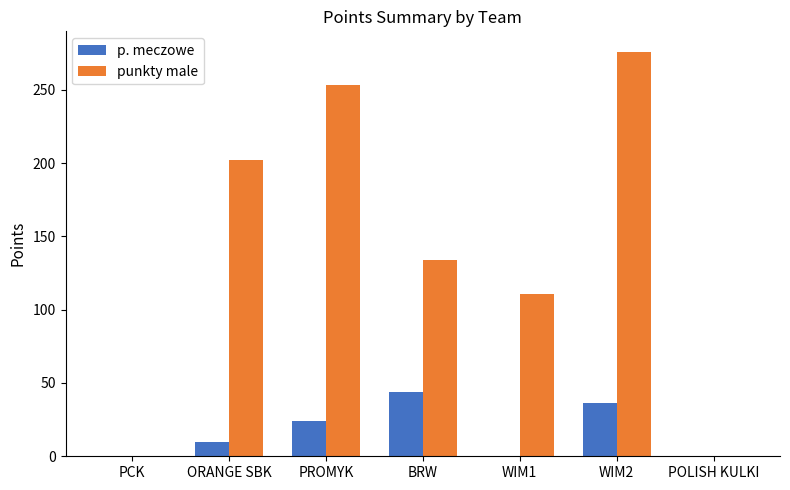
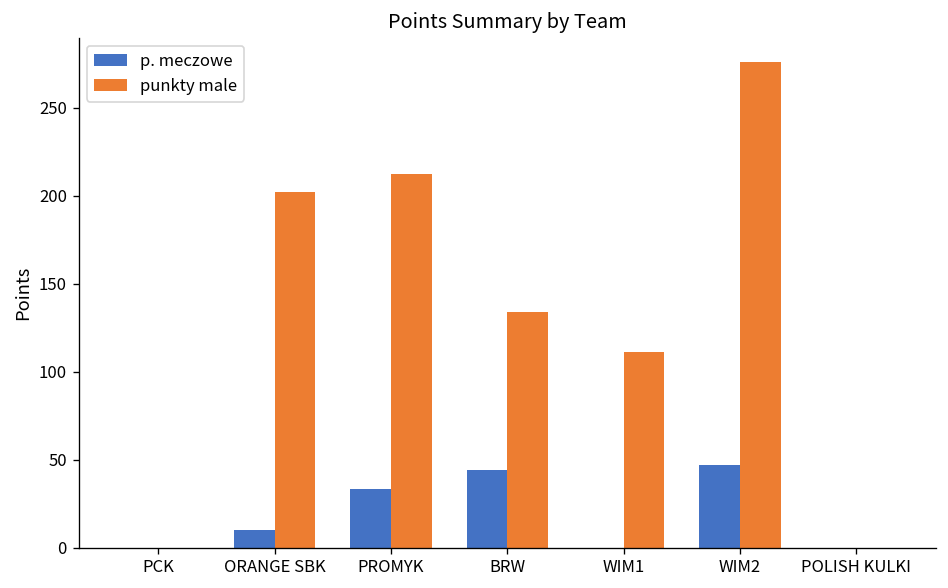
p. meczowe, PROMYK: 24 -> 33
punkty male, PROMYK: 253 -> 212
p. meczowe, WIM2: 36 -> 47
